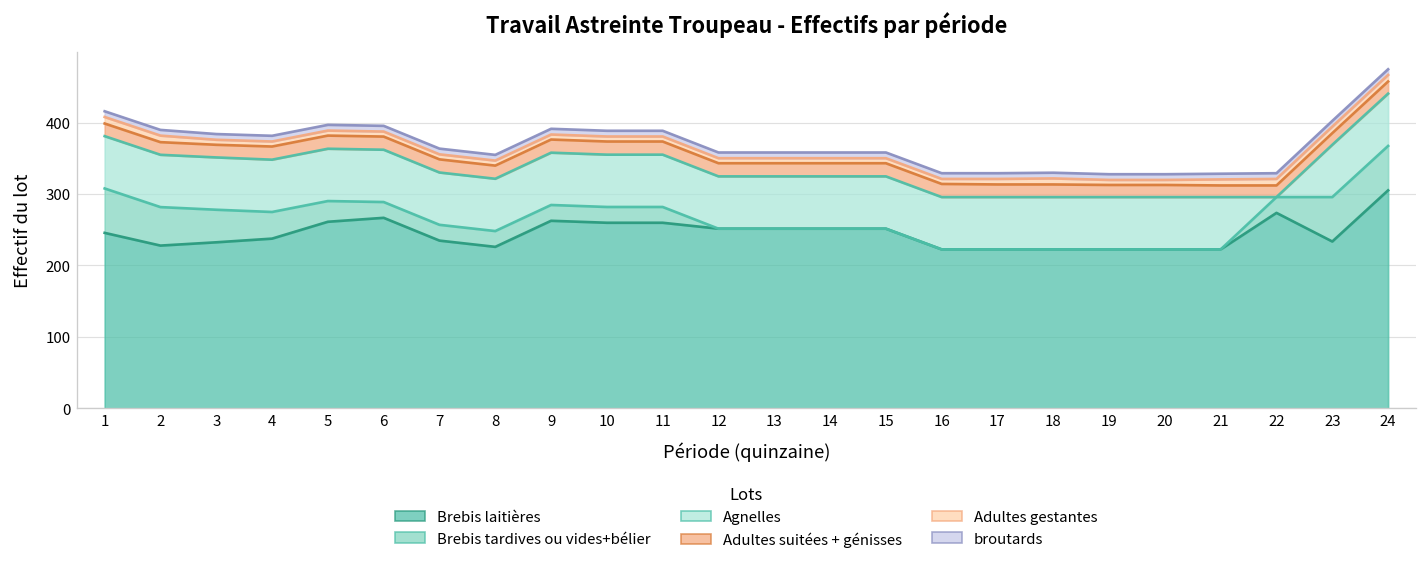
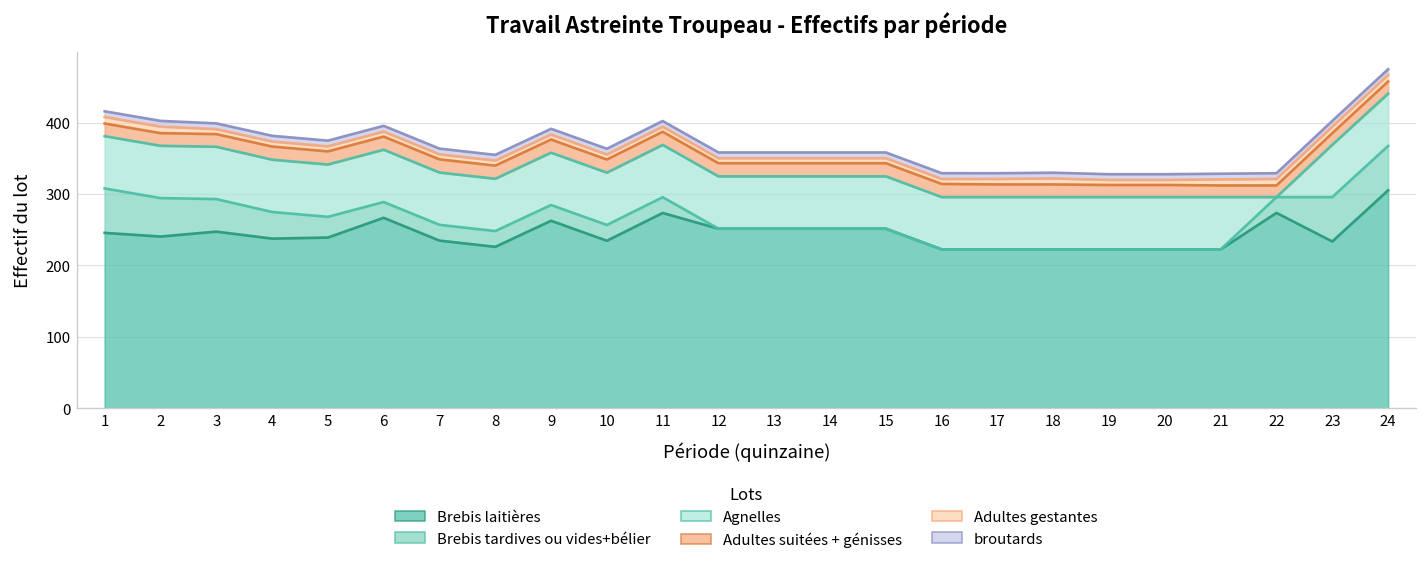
Brebis laitières, 2: 230 -> 240
Brebis laitières, 3: 230 -> 250
Brebis laitières, 5: 260 -> 240
Brebis laitières, 10: 260 -> 230
Brebis laitières, 11: 260 -> 270
